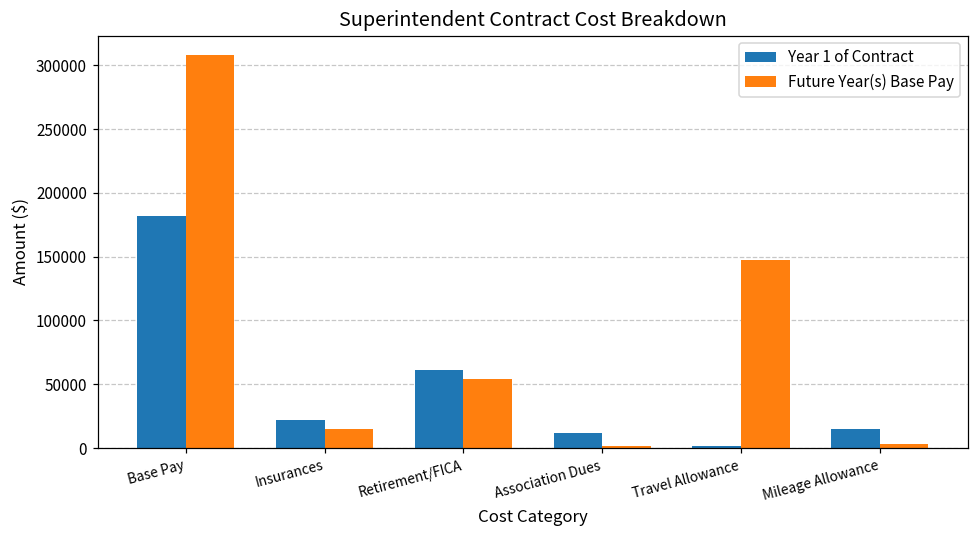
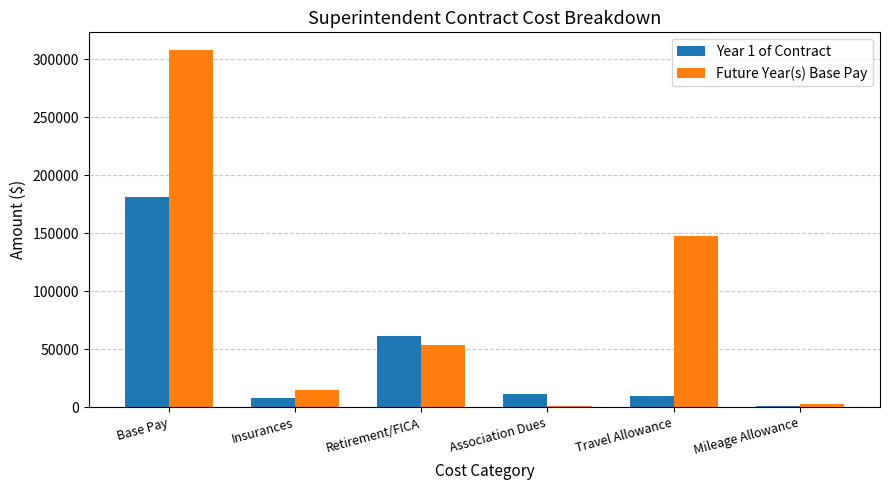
Year 1 of Contract, Insurances: 22000 -> 8000
Year 1 of Contract, Travel Allowance: 2000 -> 10000
Year 1 of Contract, Mileage Allowance: 15000 -> 2000
